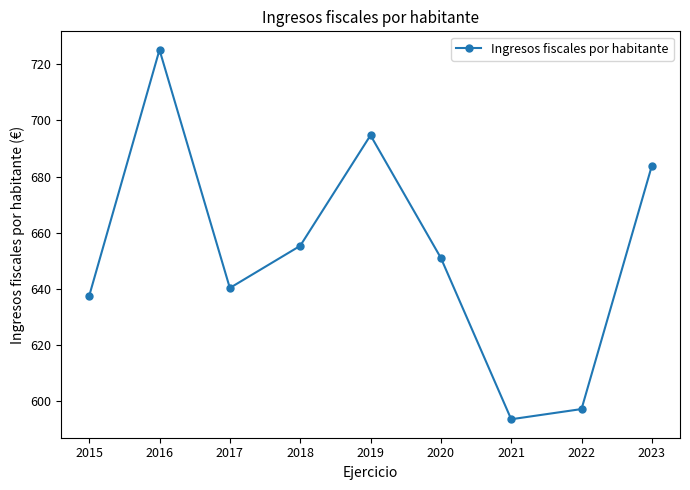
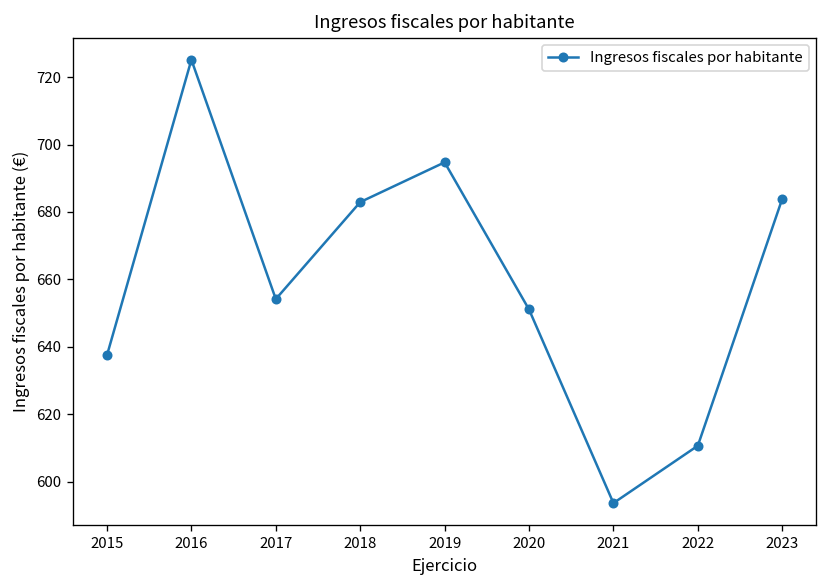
2017: 640 -> 654
2018: 655 -> 683
2022: 597 -> 611
